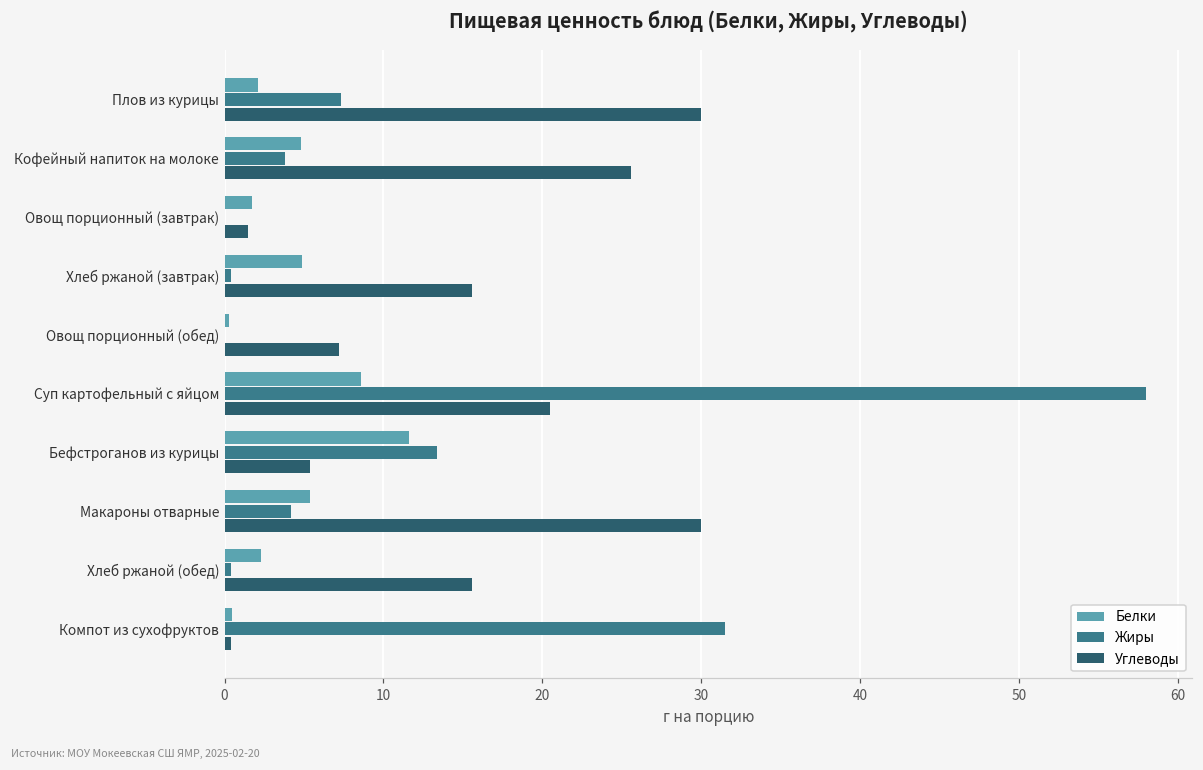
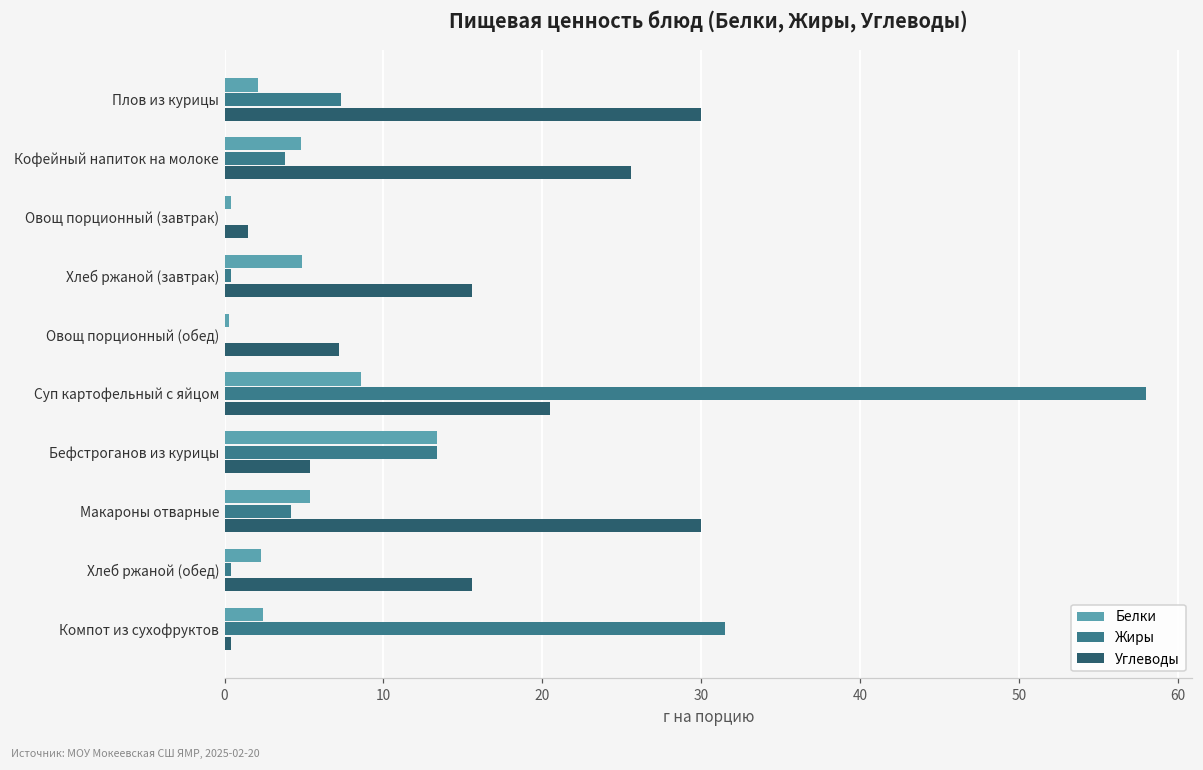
Белки, Овощ порционный (завтрак): 1.7 -> 0.4
Белки, Бефстроганов из курицы: 11.6 -> 13.4
Белки, Компот из сухофруктов: 0.5 -> 2.4
